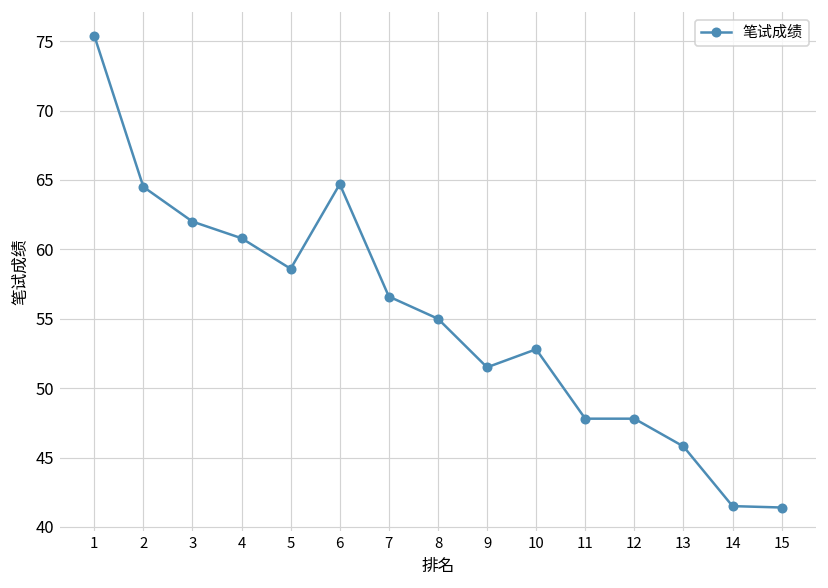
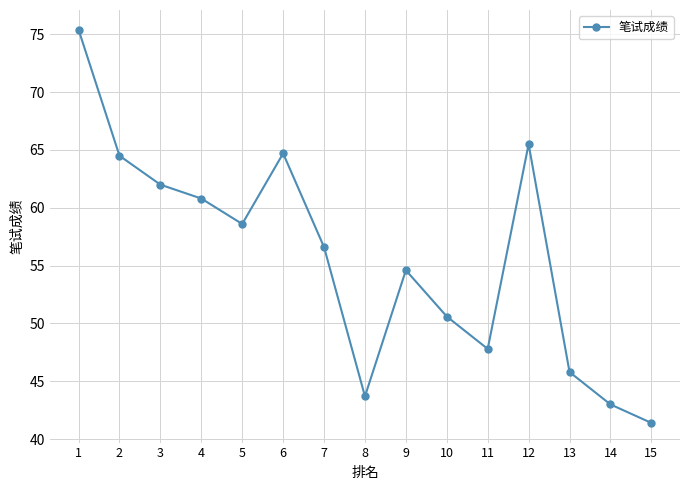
8: 55.0 -> 43.7
9: 51.5 -> 54.6
10: 52.8 -> 50.6
12: 47.8 -> 65.5
14: 41.5 -> 43.0
